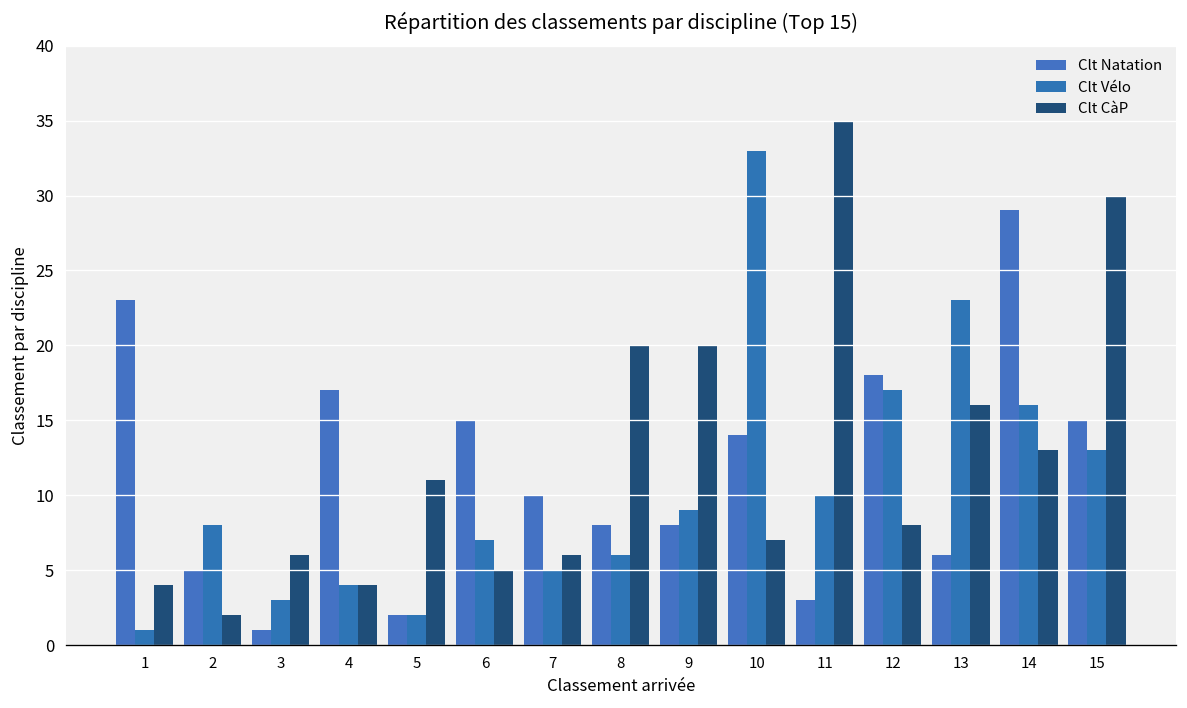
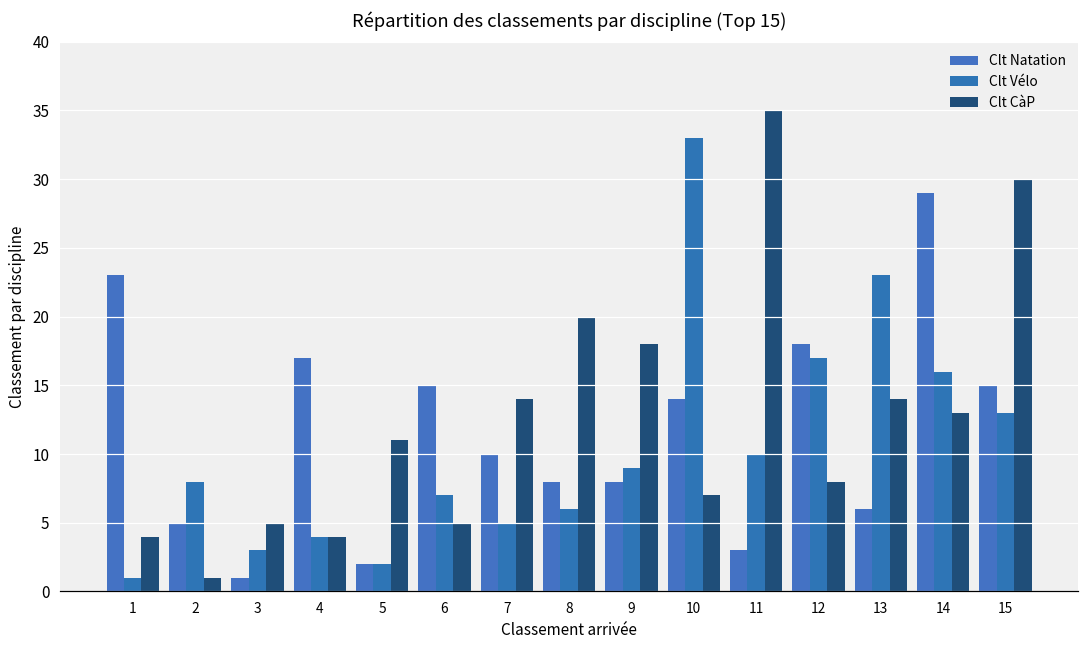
Clt CàP, 2: 2 -> 1
Clt CàP, 3: 6 -> 5
Clt CàP, 7: 6 -> 14
Clt CàP, 9: 20 -> 18
Clt CàP, 13: 16 -> 14
